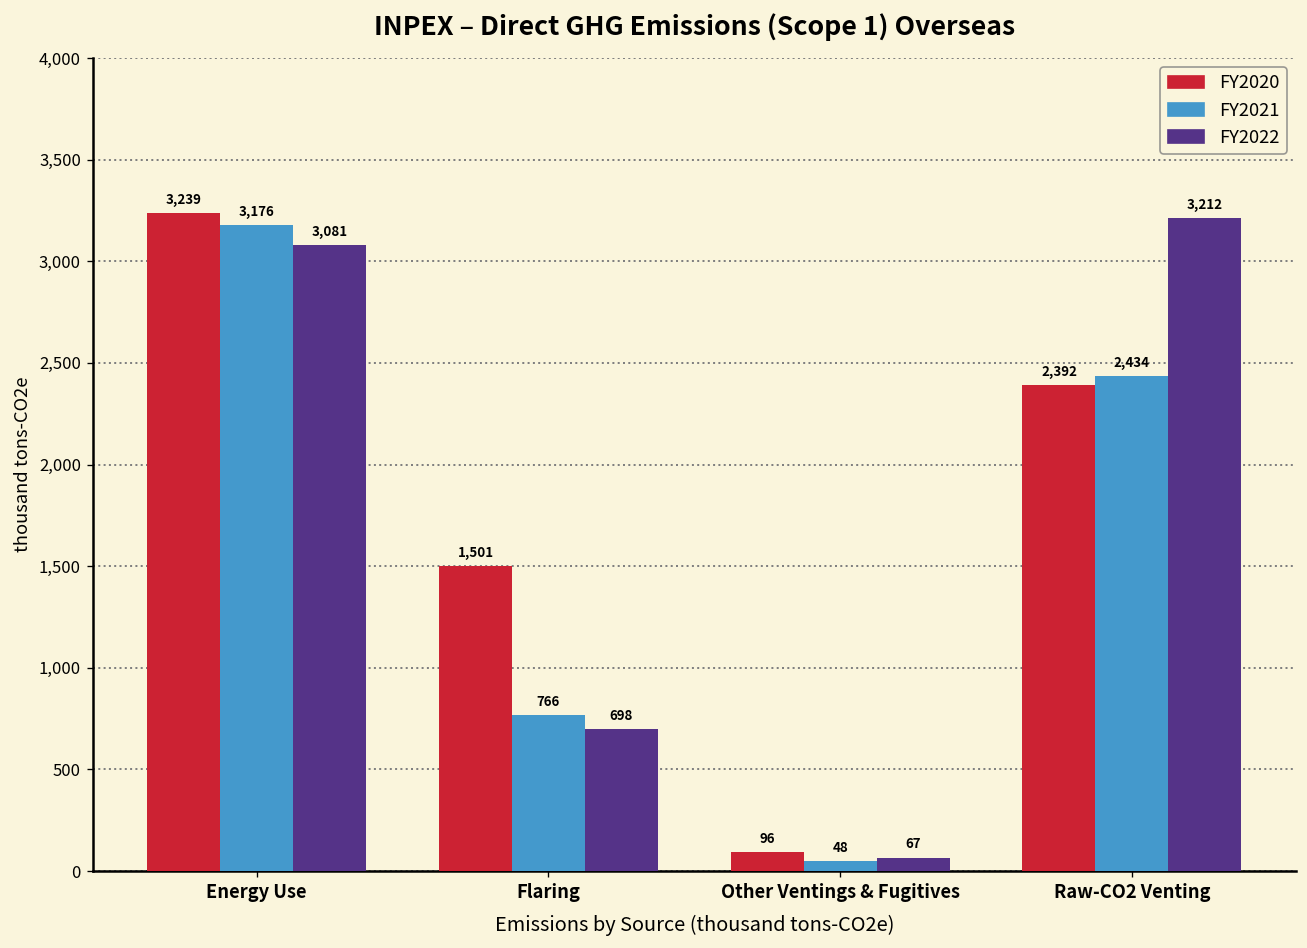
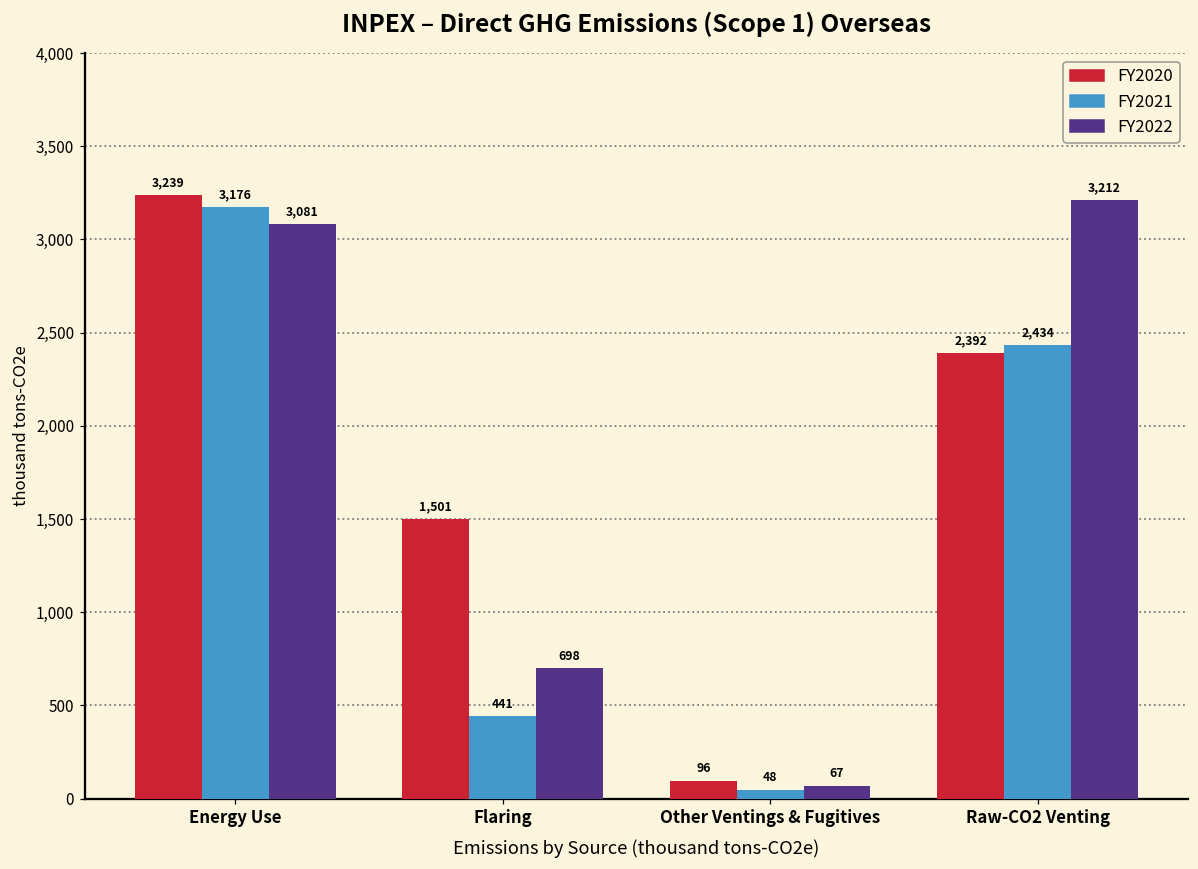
FY2021, Flaring: 766 -> 441
